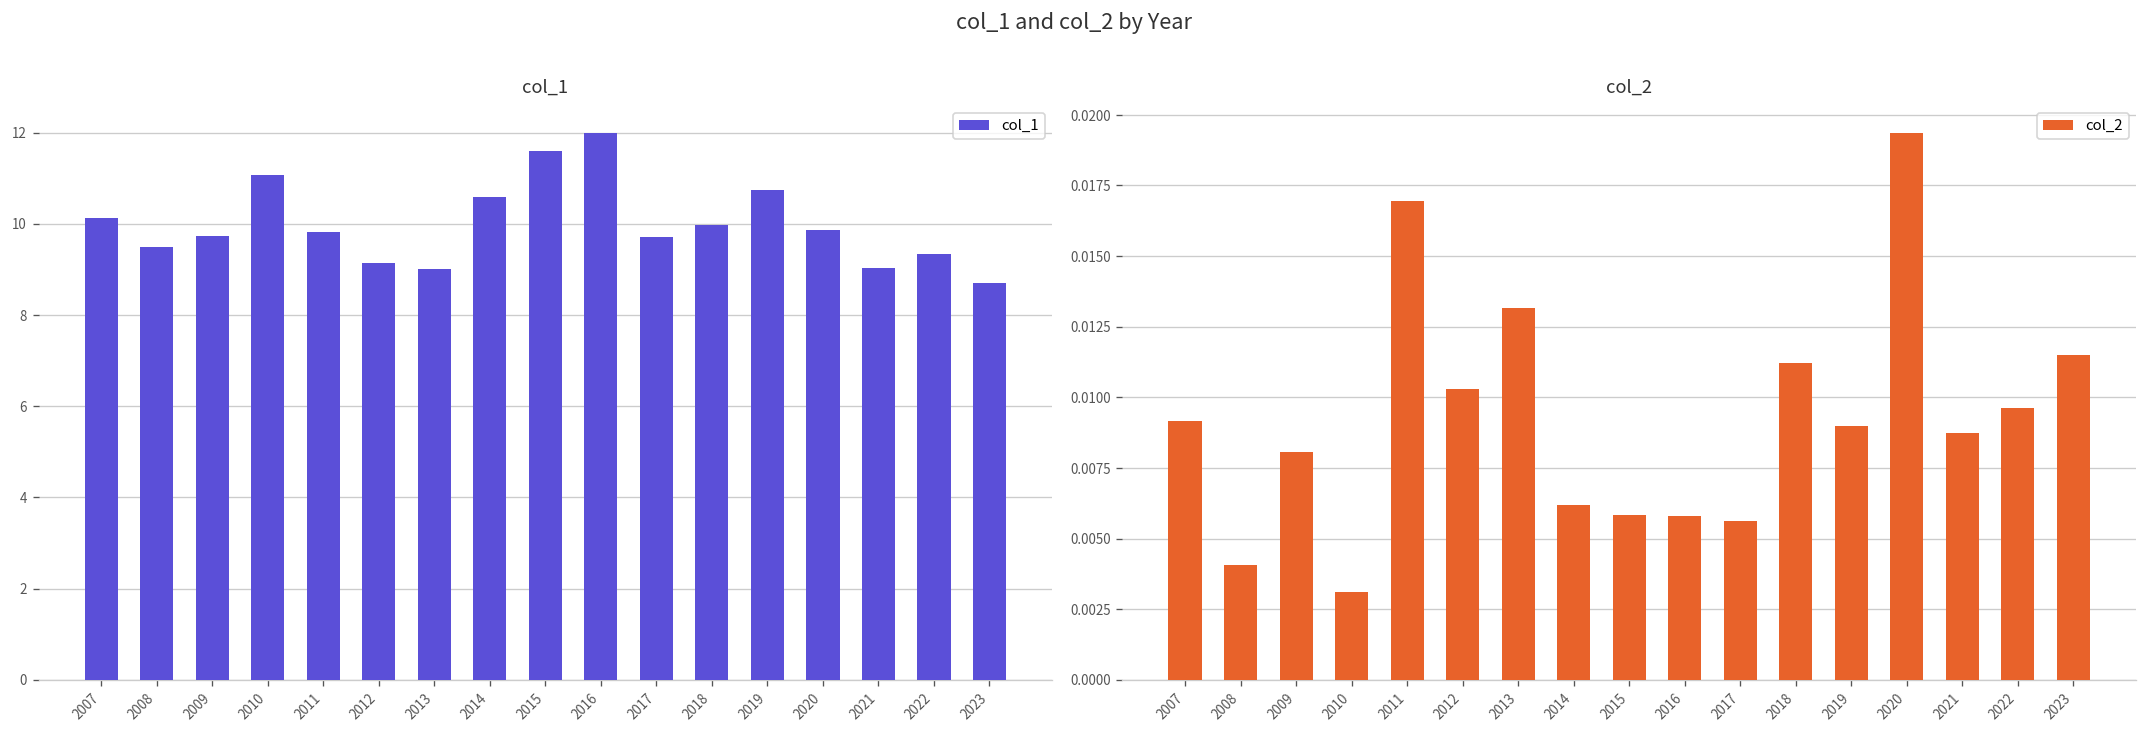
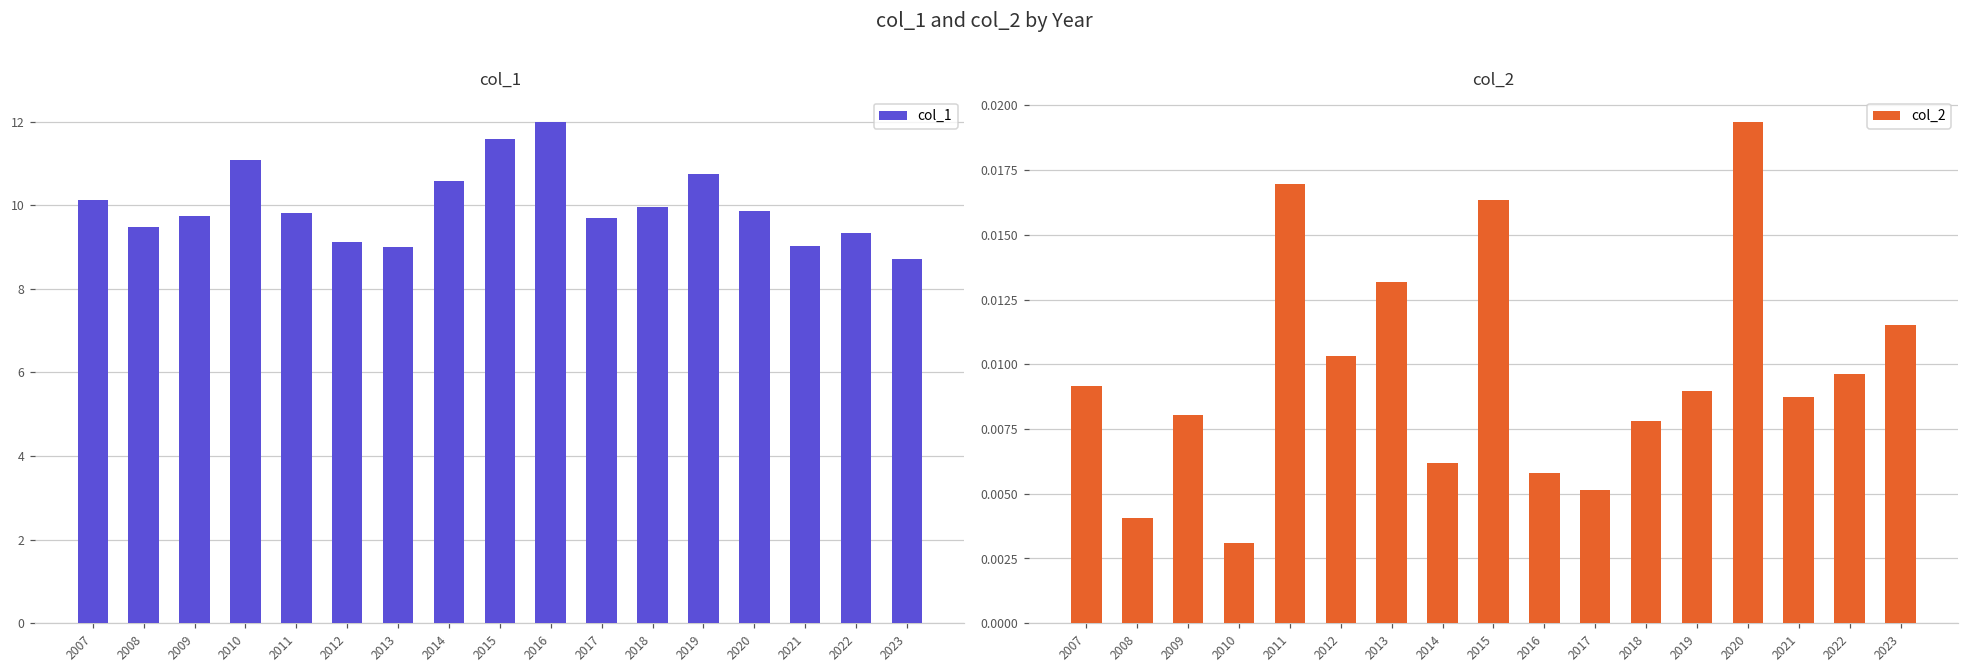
col_2, 2015: 0.0058 -> 0.0163
col_2, 2017: 0.0056 -> 0.0052
col_2, 2018: 0.0112 -> 0.0078
